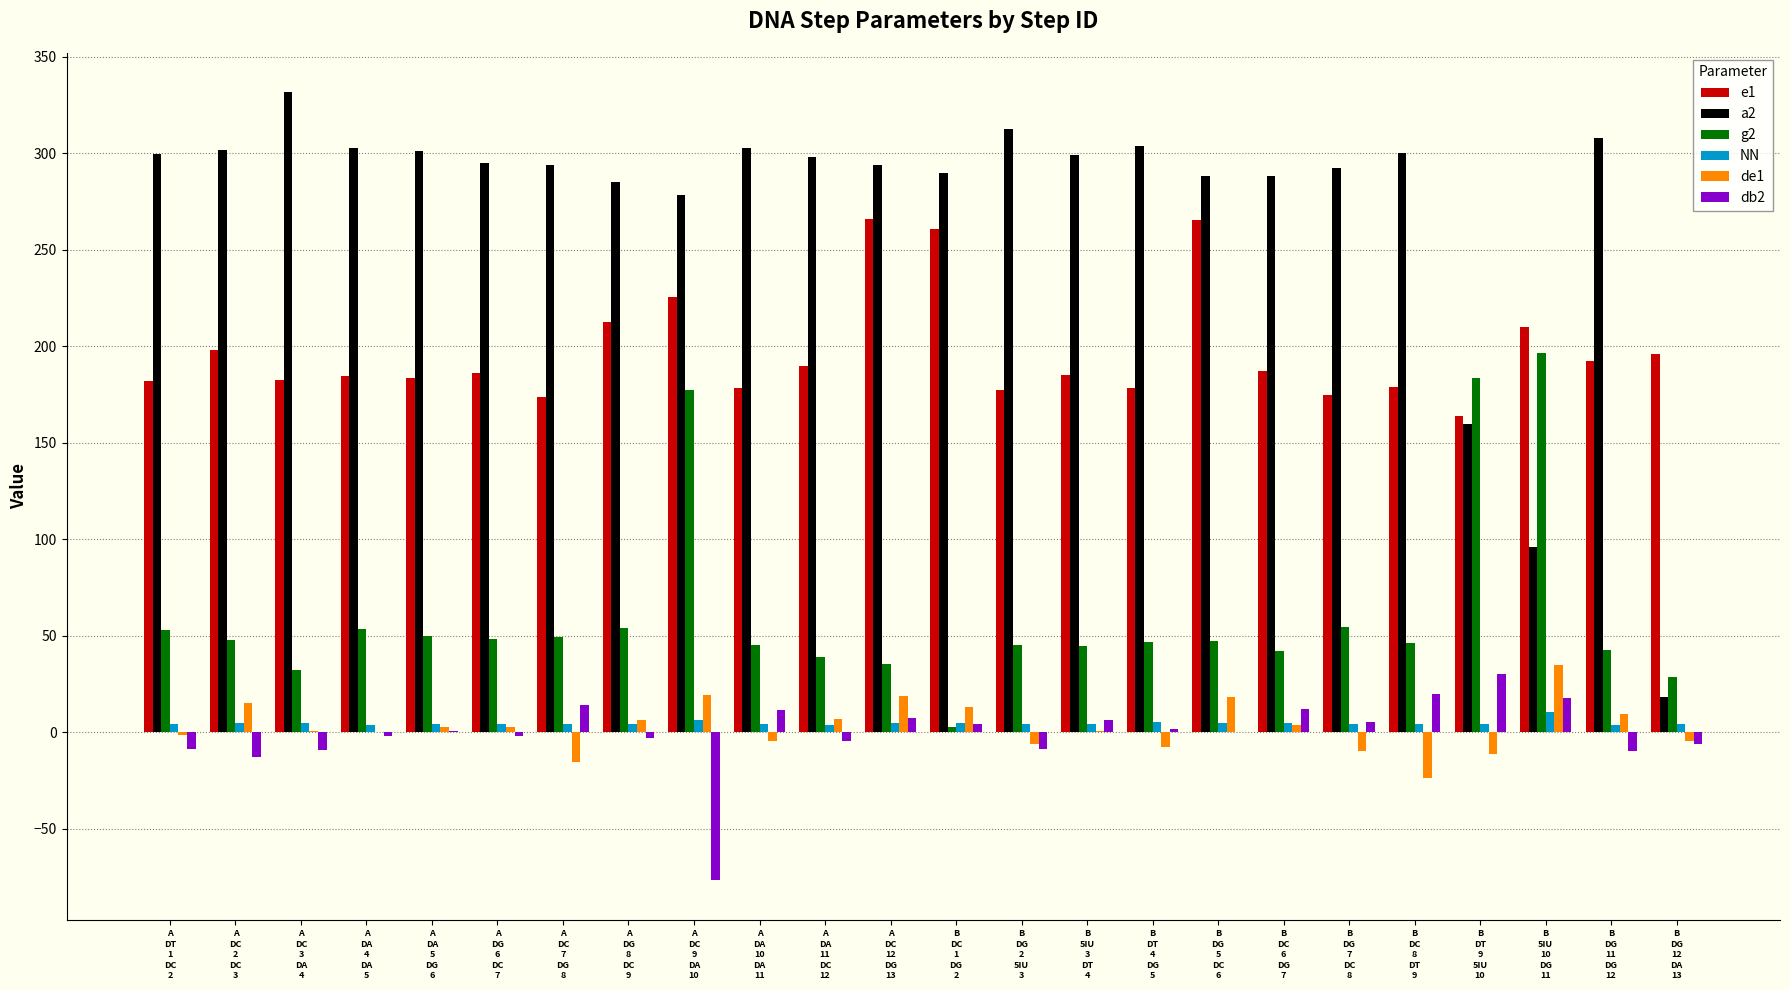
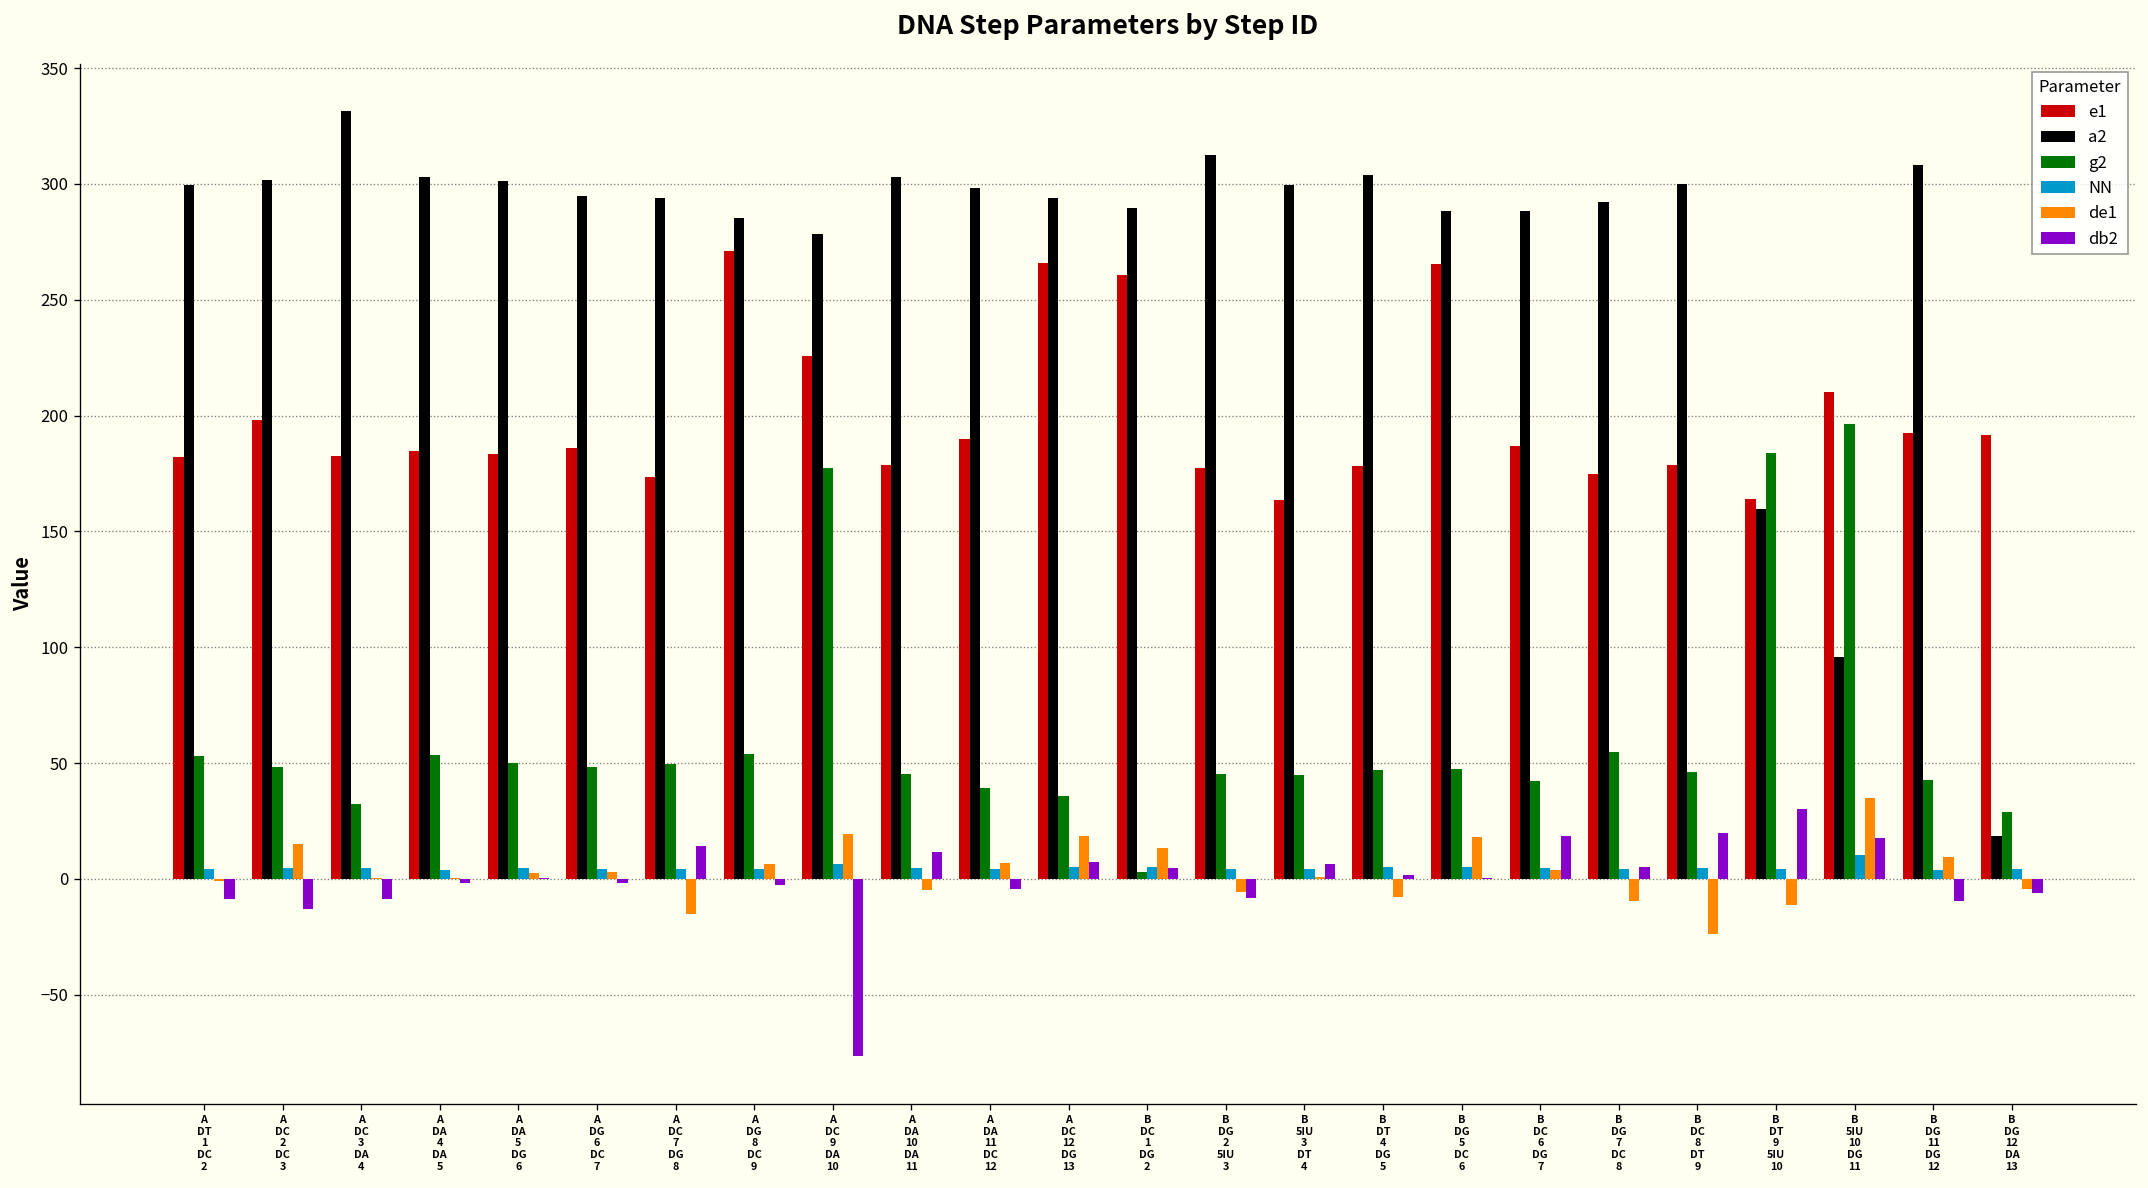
e1, A DG 8 DC 9: 213 -> 271
e1, B 5IU 3 DT 4: 185 -> 164
db2, B DC 6 DG 7: 12 -> 19
e1, B DG 12 DA 13: 196 -> 191
